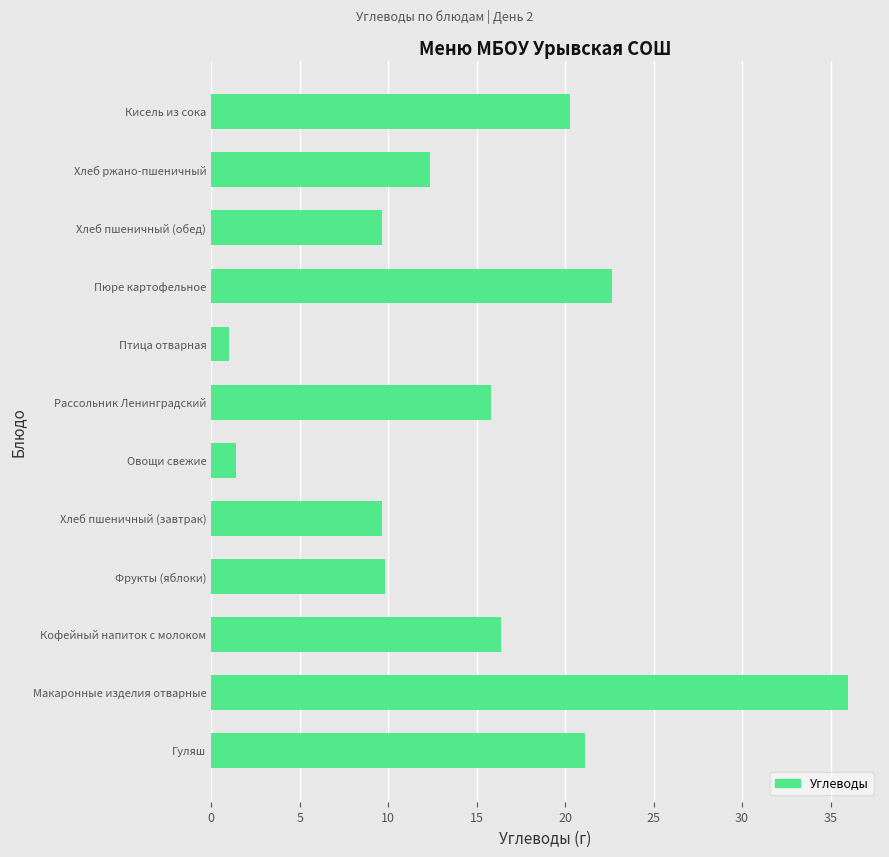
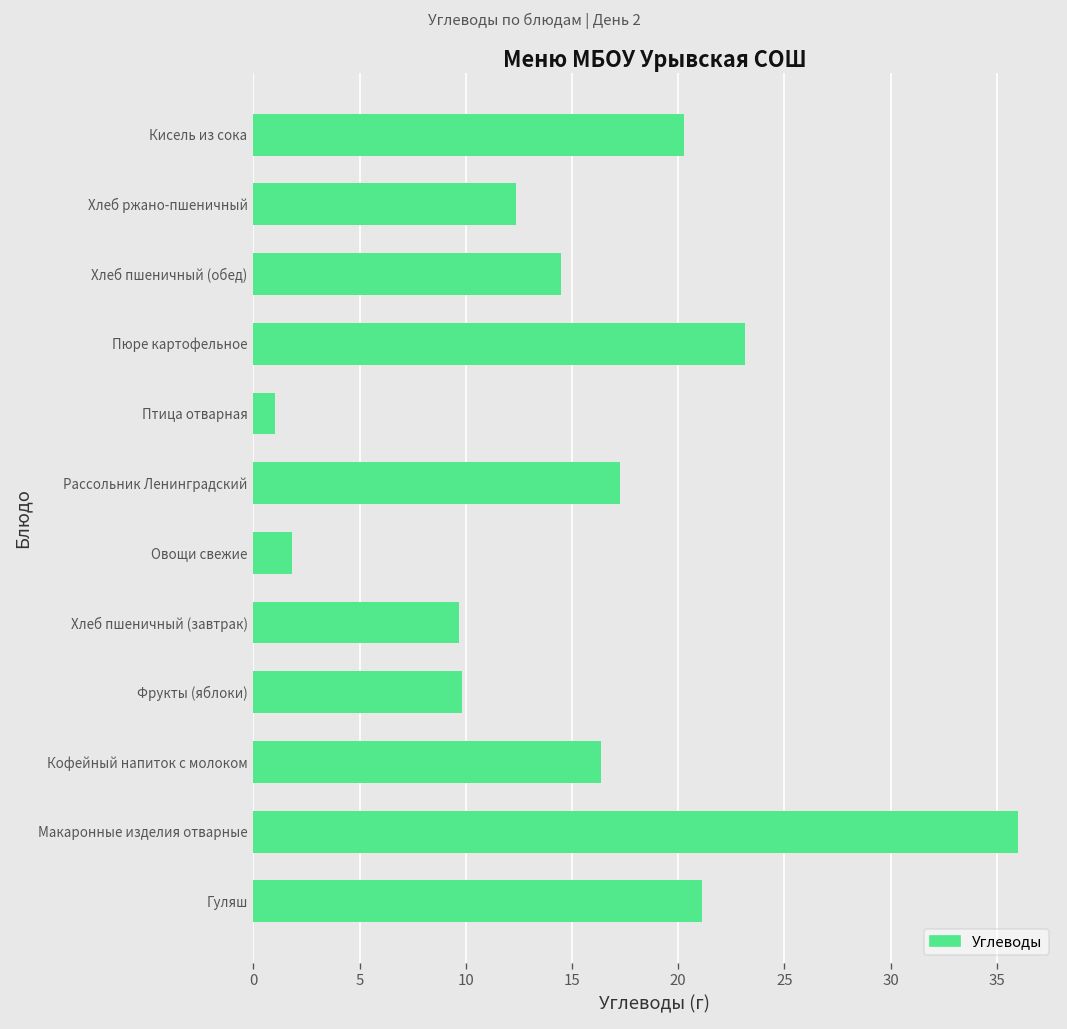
Хлеб пшеничный (обед): 9.7 -> 14.5
Пюре картофельное: 22.7 -> 23.2
Рассольник Ленинградский: 15.8 -> 17.3
Овощи свежие: 1.4 -> 1.8
